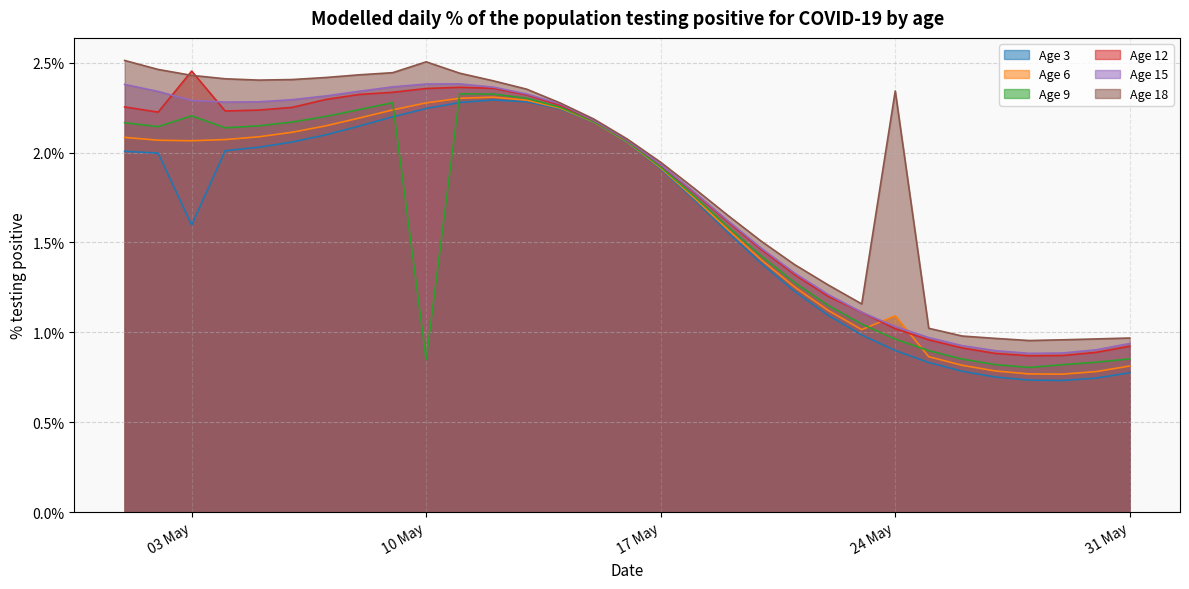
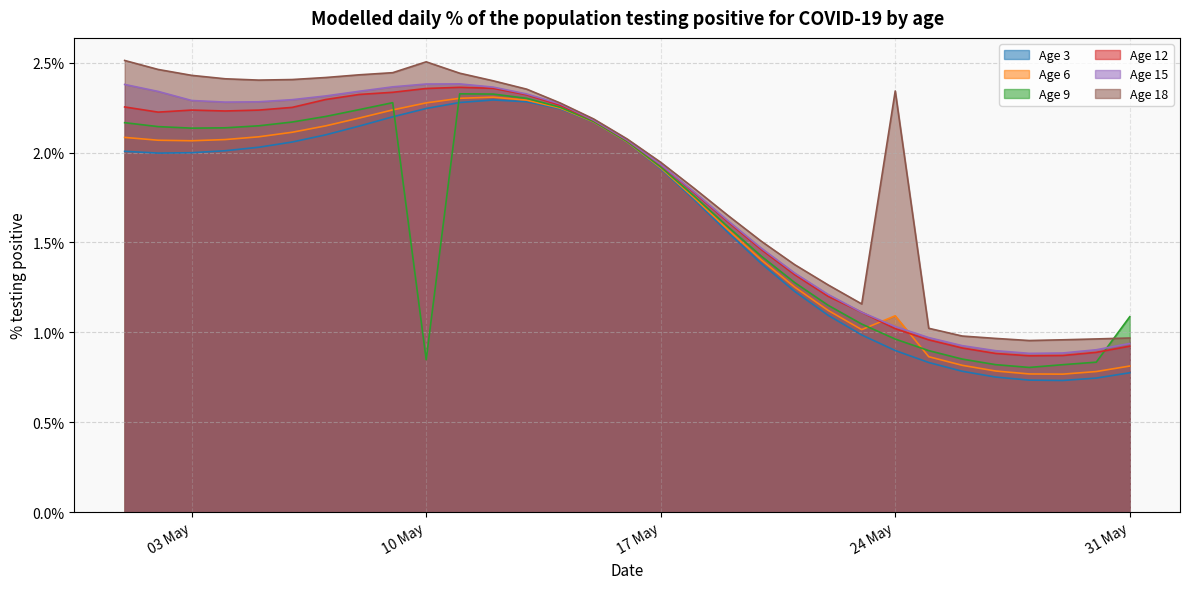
Age 3, 03 May: 1.60% -> 2.00%
Age 9, 03 May: 2.20% -> 2.14%
Age 12, 03 May: 2.45% -> 2.24%
Age 9, 31 May: 0.85% -> 1.09%
